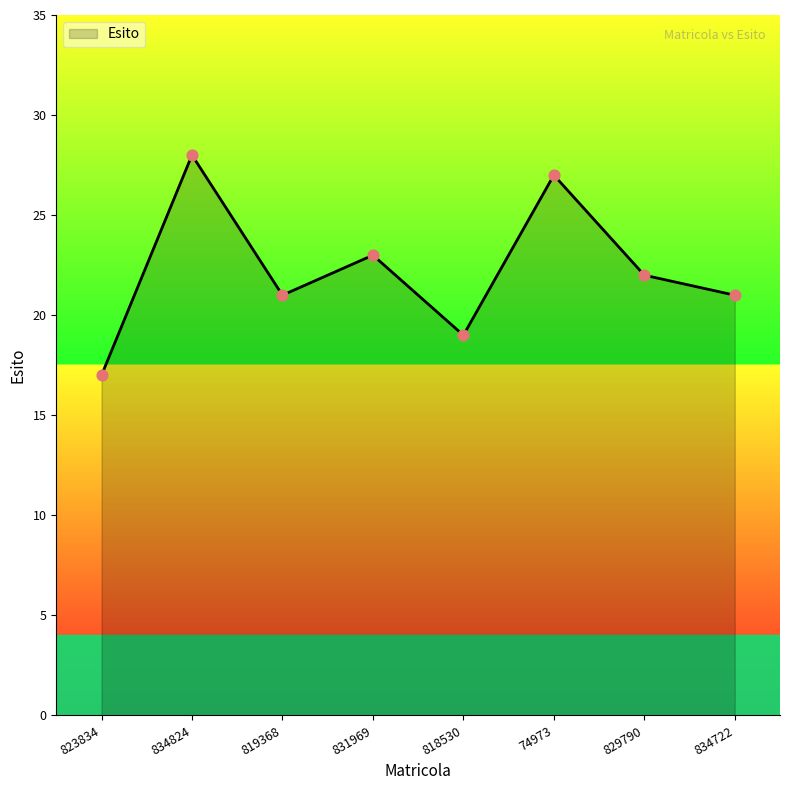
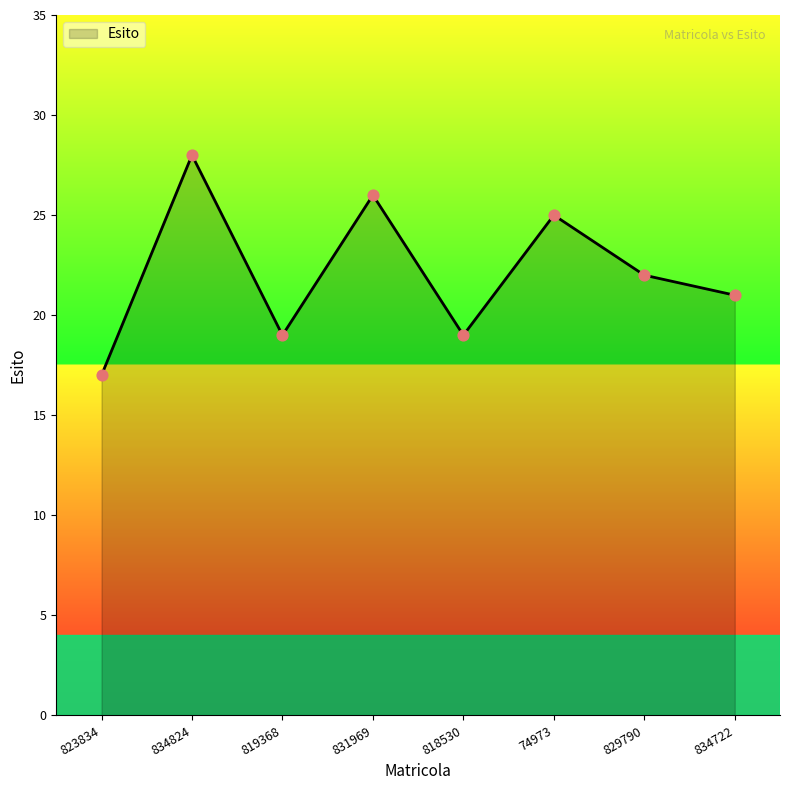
819368: 21 -> 19
831969: 23 -> 26
74973: 27 -> 25
